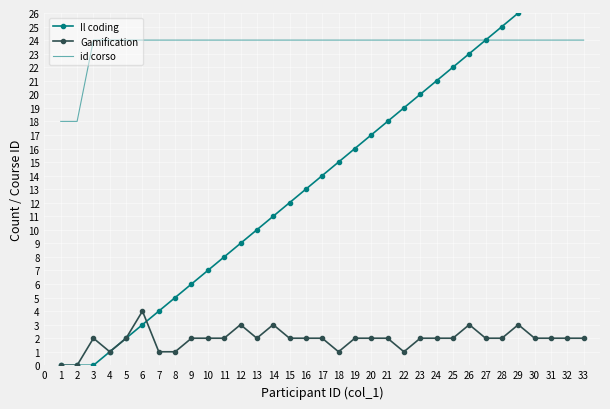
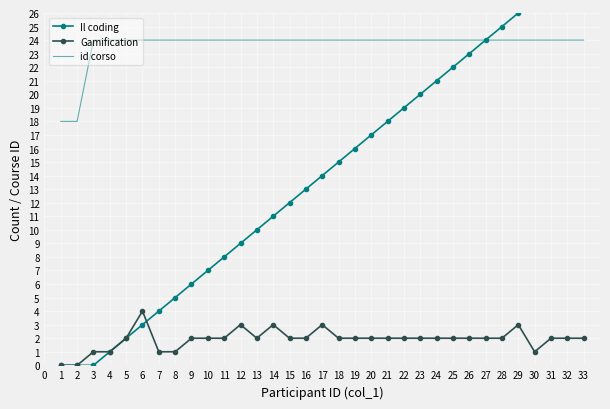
Gamification, 3: 2 -> 1
Gamification, 17: 2 -> 3
Gamification, 18: 1 -> 2
Gamification, 22: 1 -> 2
Gamification, 26: 3 -> 2
Gamification, 30: 2 -> 1
